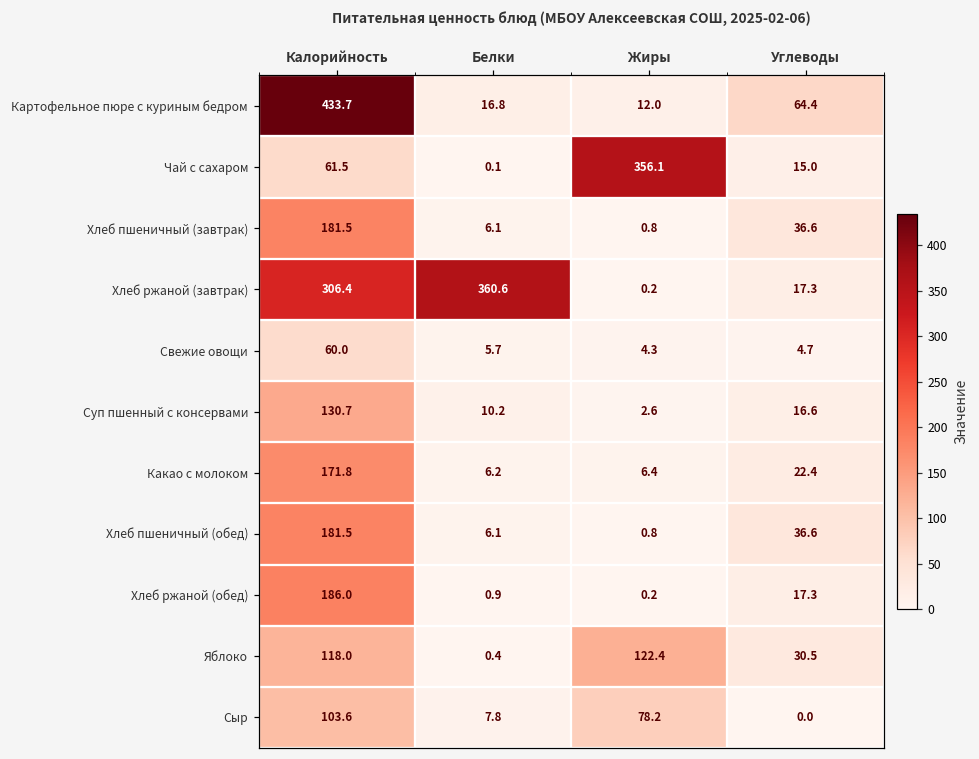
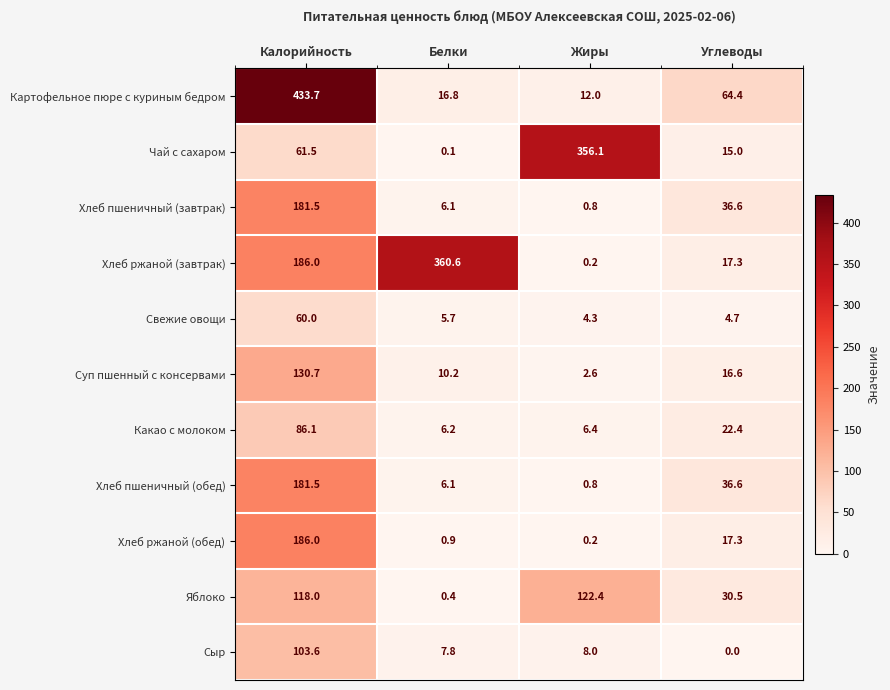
Хлеб ржаной (завтрак), Калорийность: 306.4 -> 186.0
Какао с молоком, Калорийность: 171.8 -> 86.1
Сыр, Жиры: 78.2 -> 8.0
